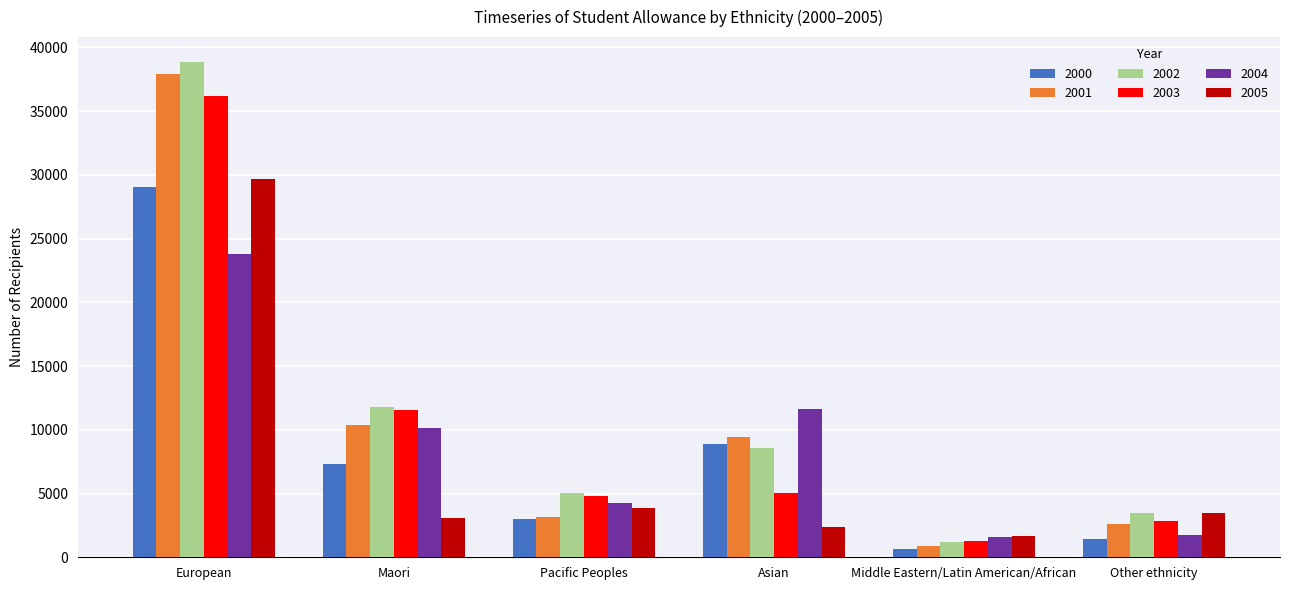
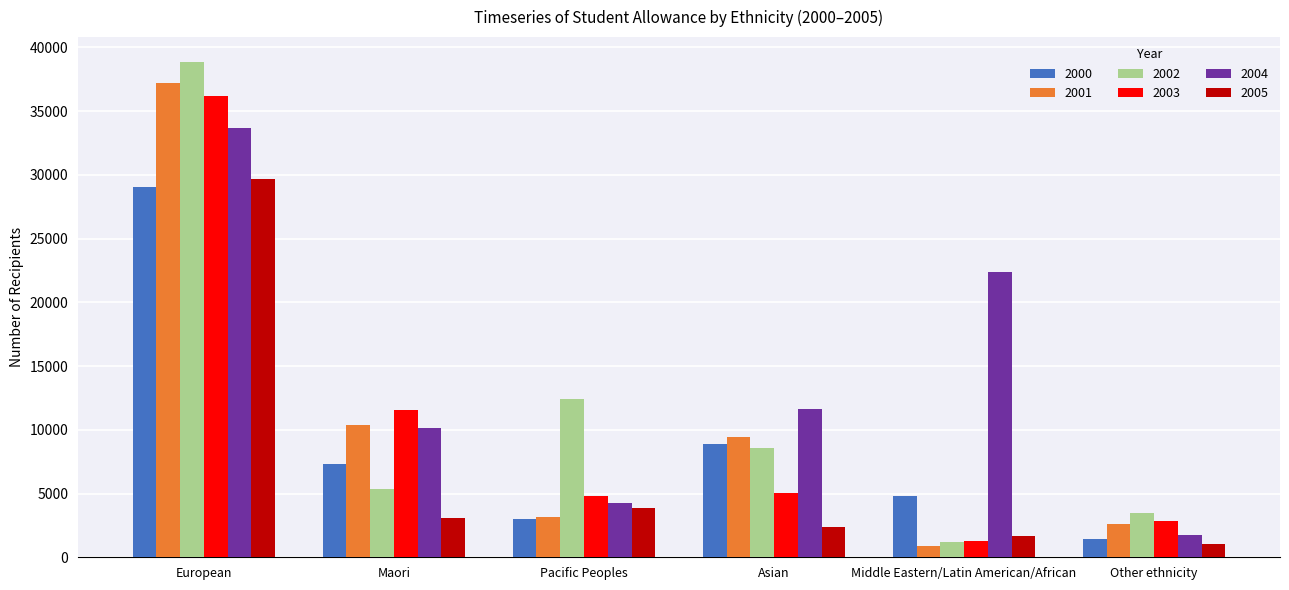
2001, European: 37900 -> 37200
2004, European: 23800 -> 33700
2002, Maori: 11800 -> 5400
2002, Pacific Peoples: 5100 -> 12400
2000, Middle Eastern/Latin American/African: 600 -> 4800
2004, Middle Eastern/Latin American/African: 1600 -> 22400
2005, Other ethnicity: 3500 -> 1000
